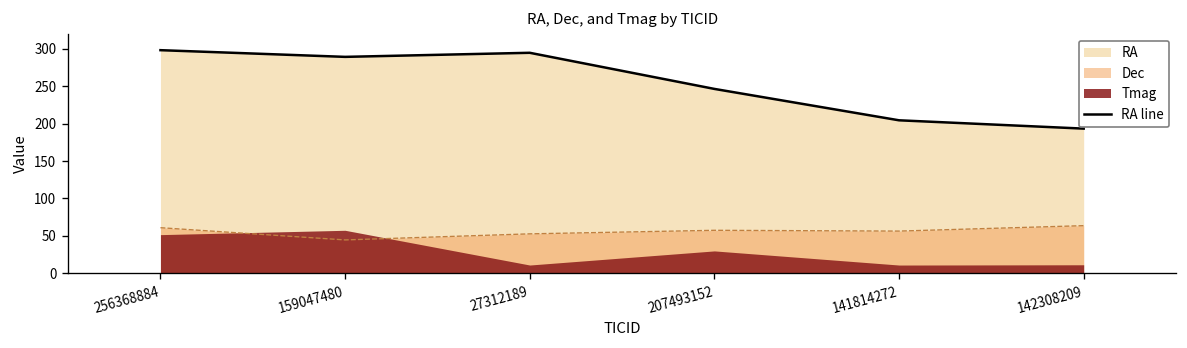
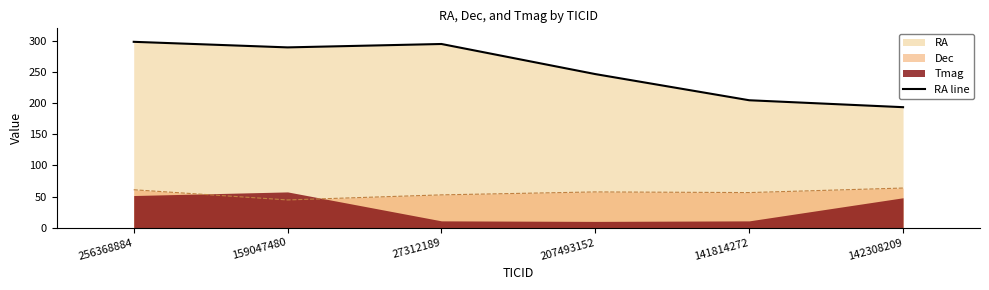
Tmag, 207493152: 30 -> 10
Tmag, 142308209: 10 -> 50
